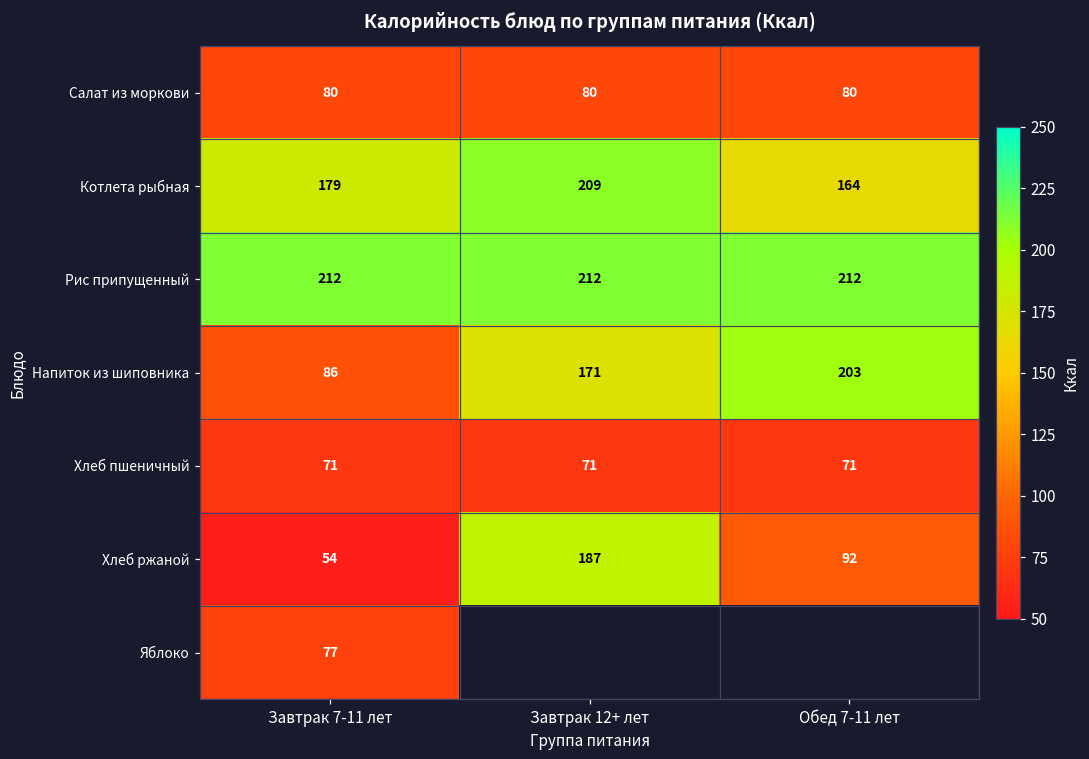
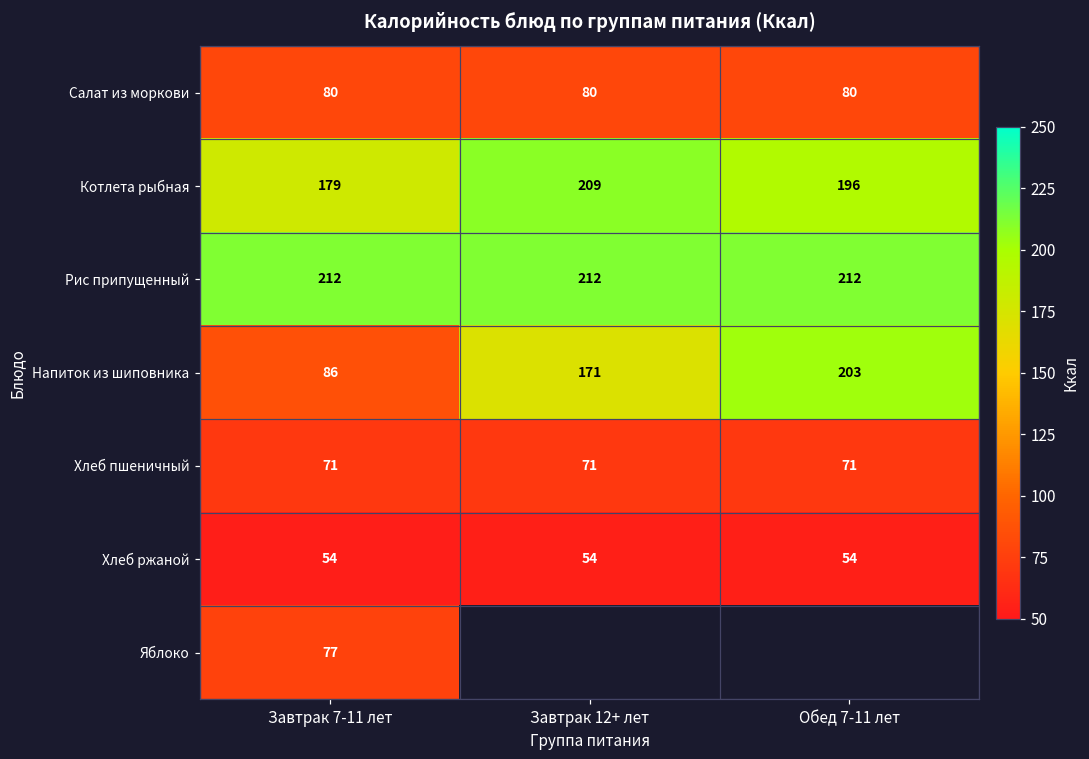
Котлета рыбная, Обед 7-11 лет: 164 -> 196
Хлеб ржаной, Завтрак 12+ лет: 187 -> 54
Хлеб ржаной, Обед 7-11 лет: 92 -> 54
